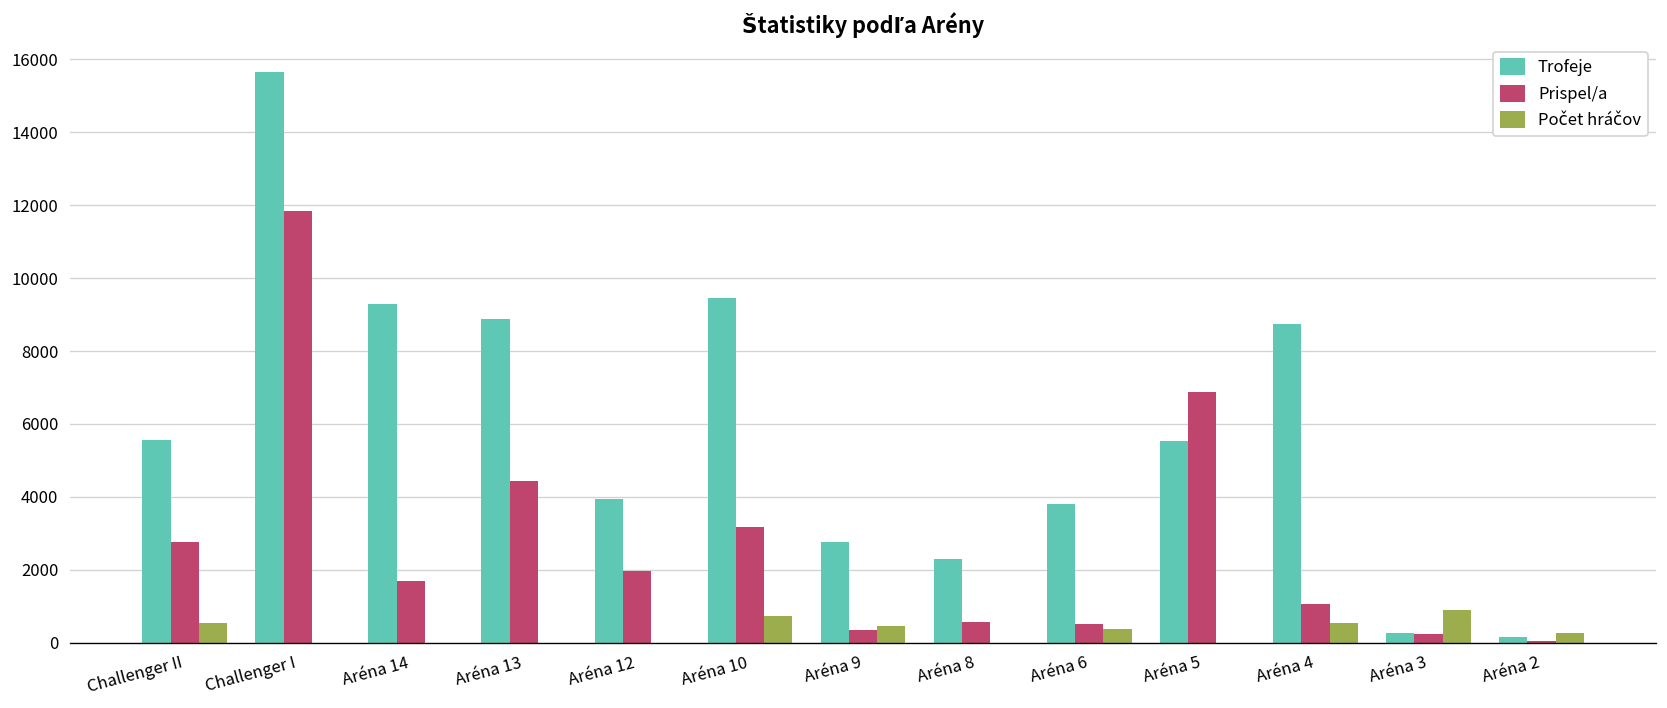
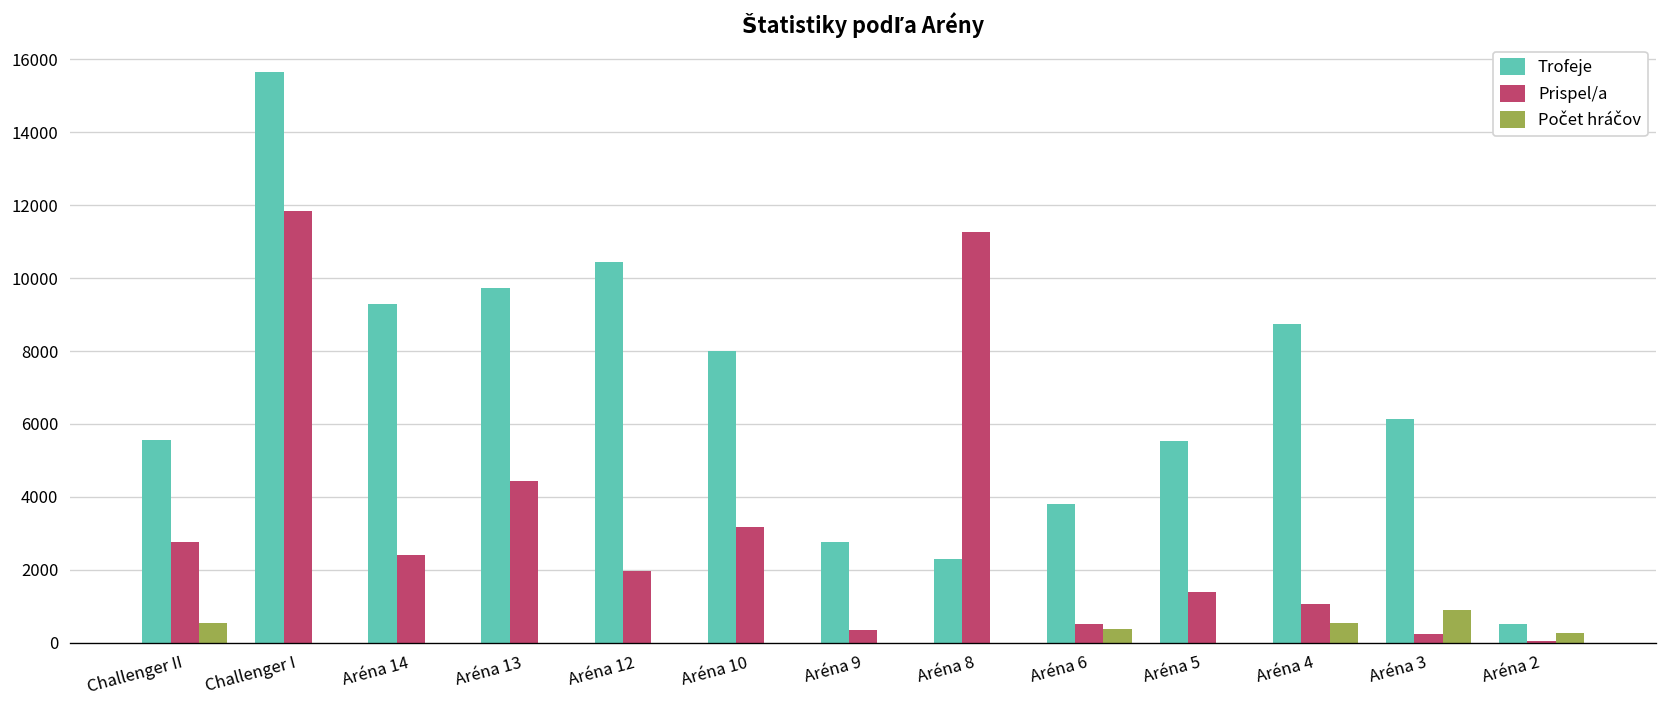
Prispel/a, Aréna 14: 1700 -> 2400
Trofeje, Aréna 13: 8900 -> 9700
Trofeje, Aréna 12: 3900 -> 10500
Trofeje, Aréna 10: 9400 -> 8000
Počet hráčov, Aréna 10: 700 -> 0
Počet hráčov, Aréna 9: 500 -> 0
Prispel/a, Aréna 8: 600 -> 11300
Prispel/a, Aréna 5: 6900 -> 1400
Trofeje, Aréna 3: 300 -> 6100
Trofeje, Aréna 2: 200 -> 500
